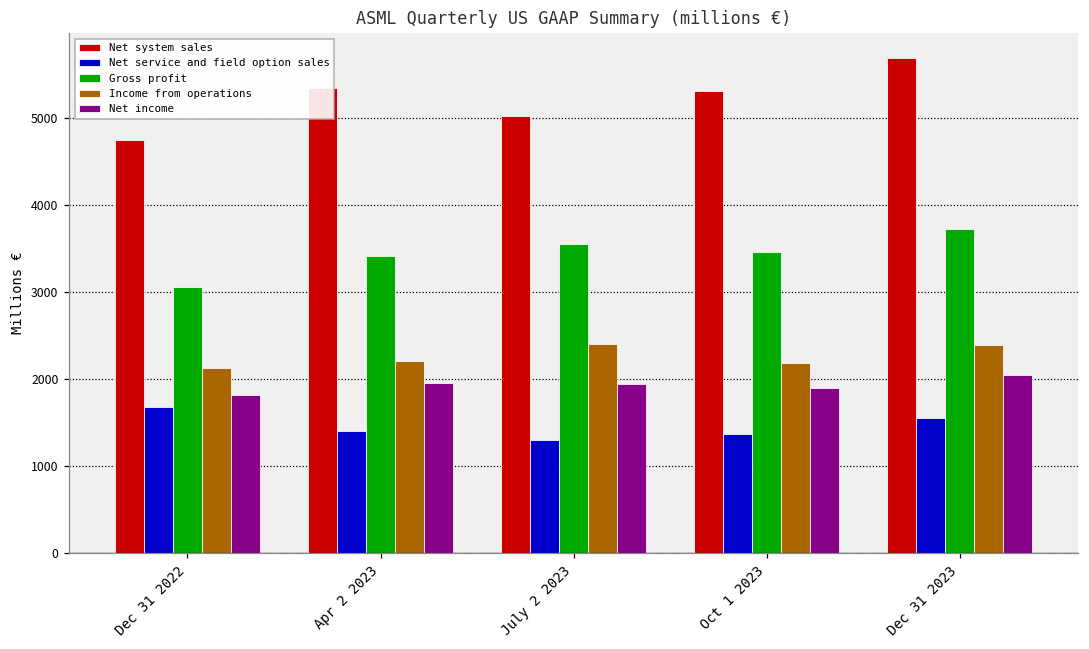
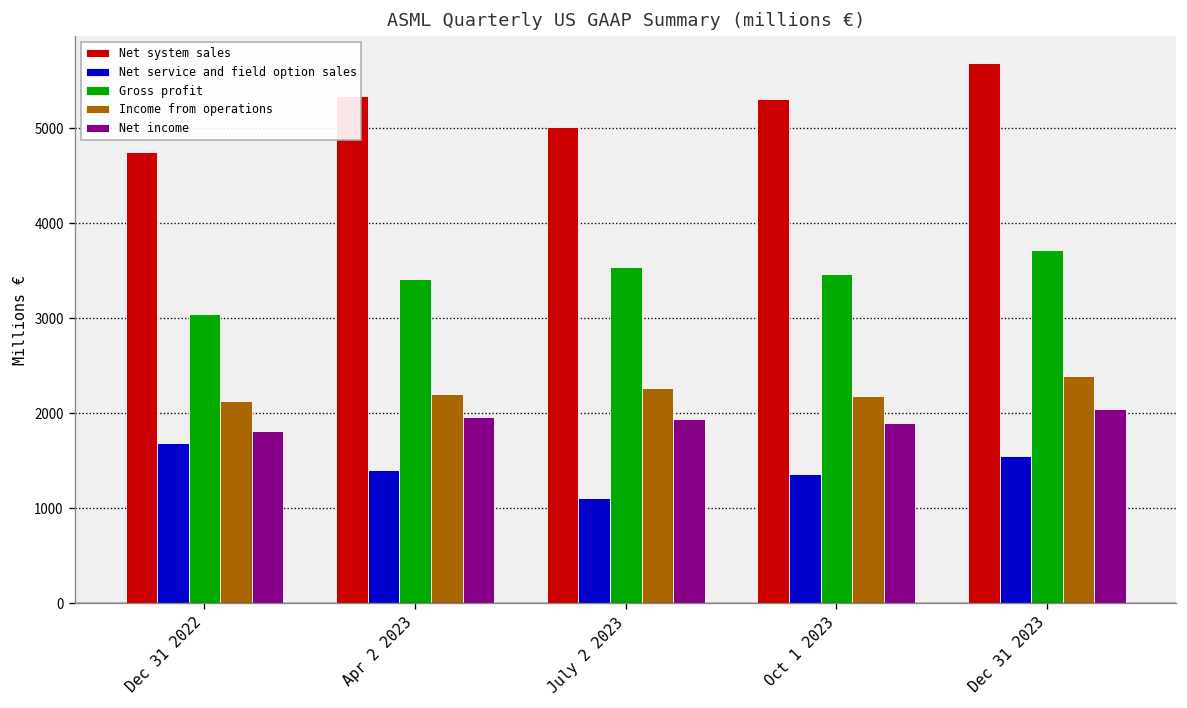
Net service and field option sales, July 2 2023: 1300 -> 1100
Income from operations, July 2 2023: 2400 -> 2300
